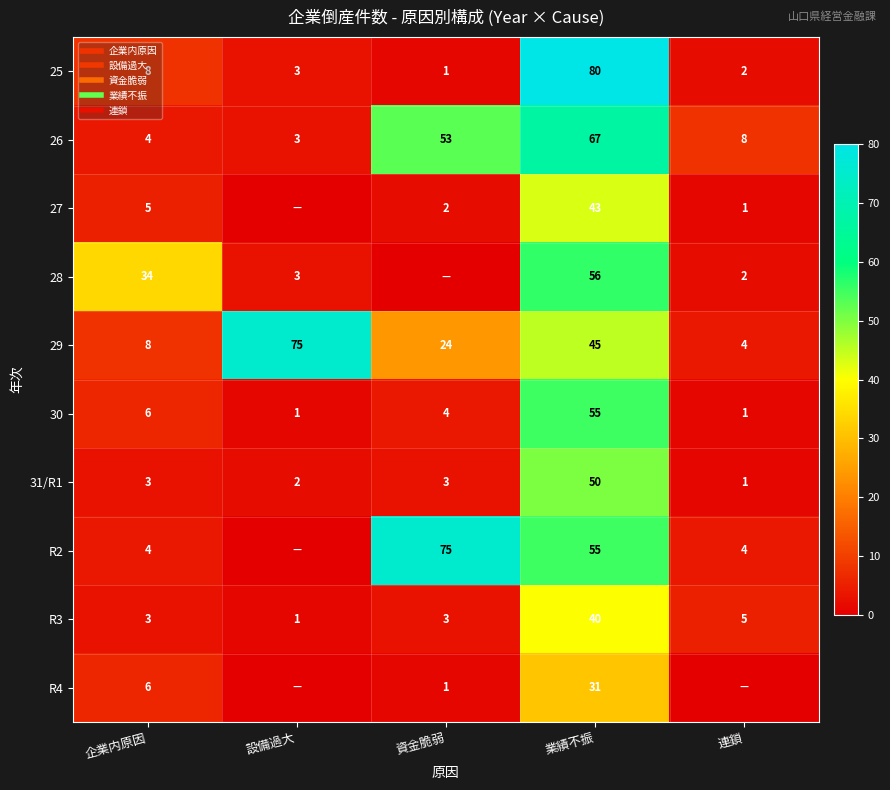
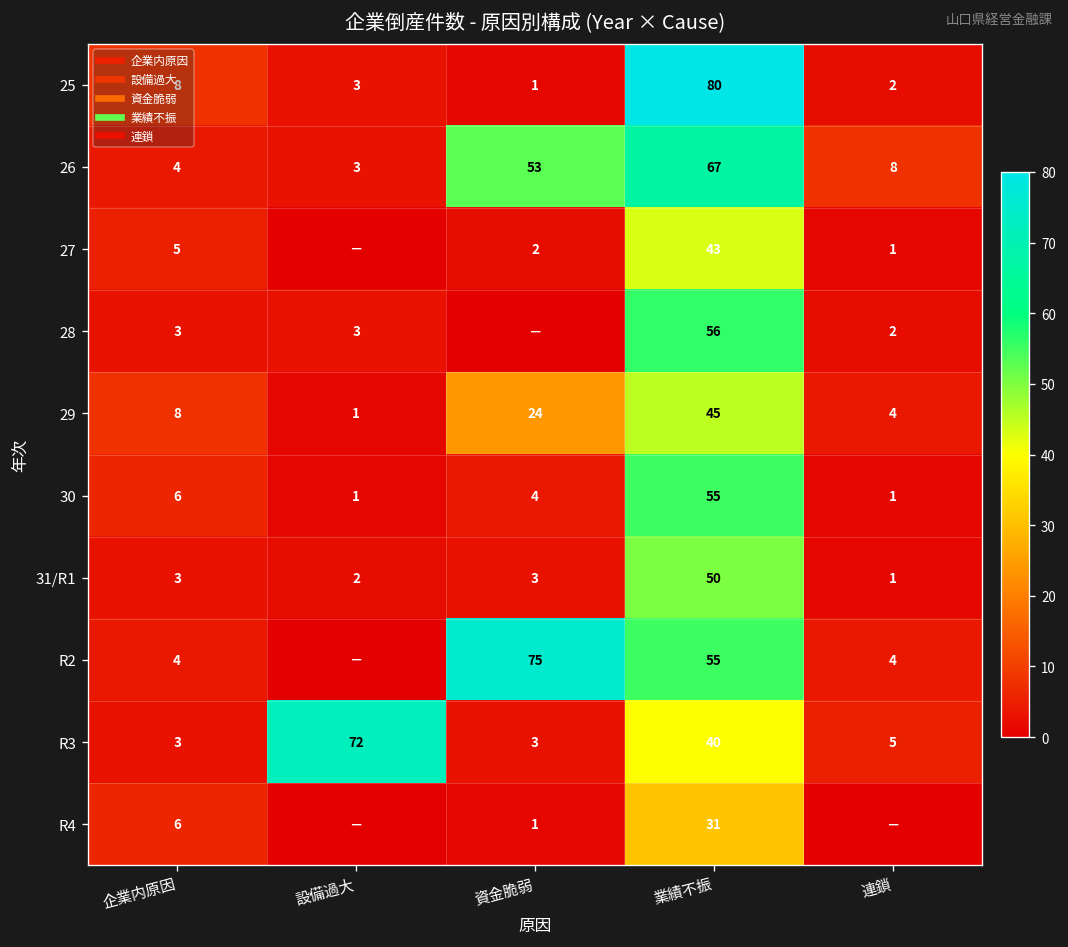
28, 企業内原因: 34 -> 3
29, 設備過大: 75 -> 1
R3, 設備過大: 1 -> 72
